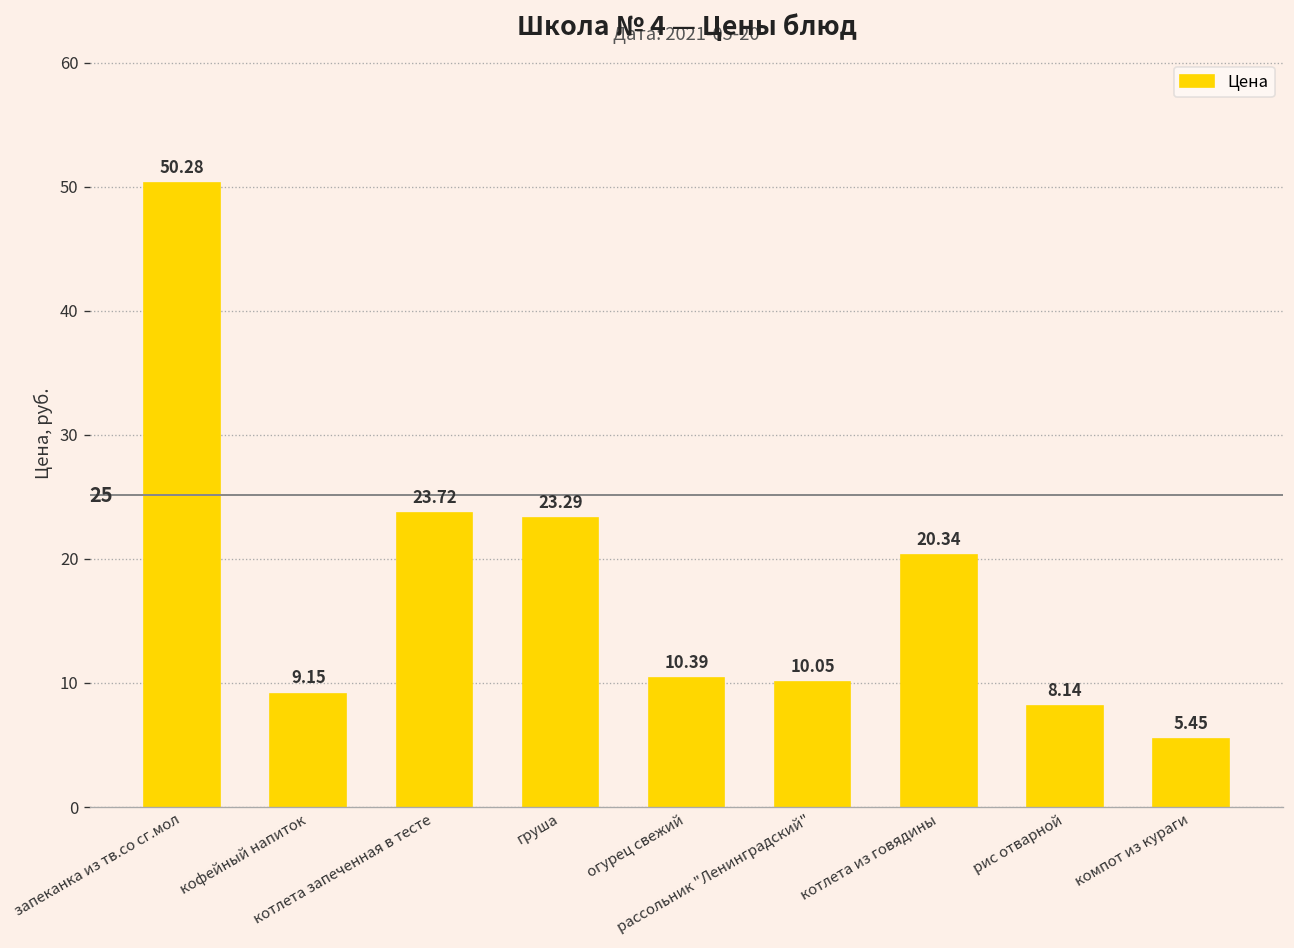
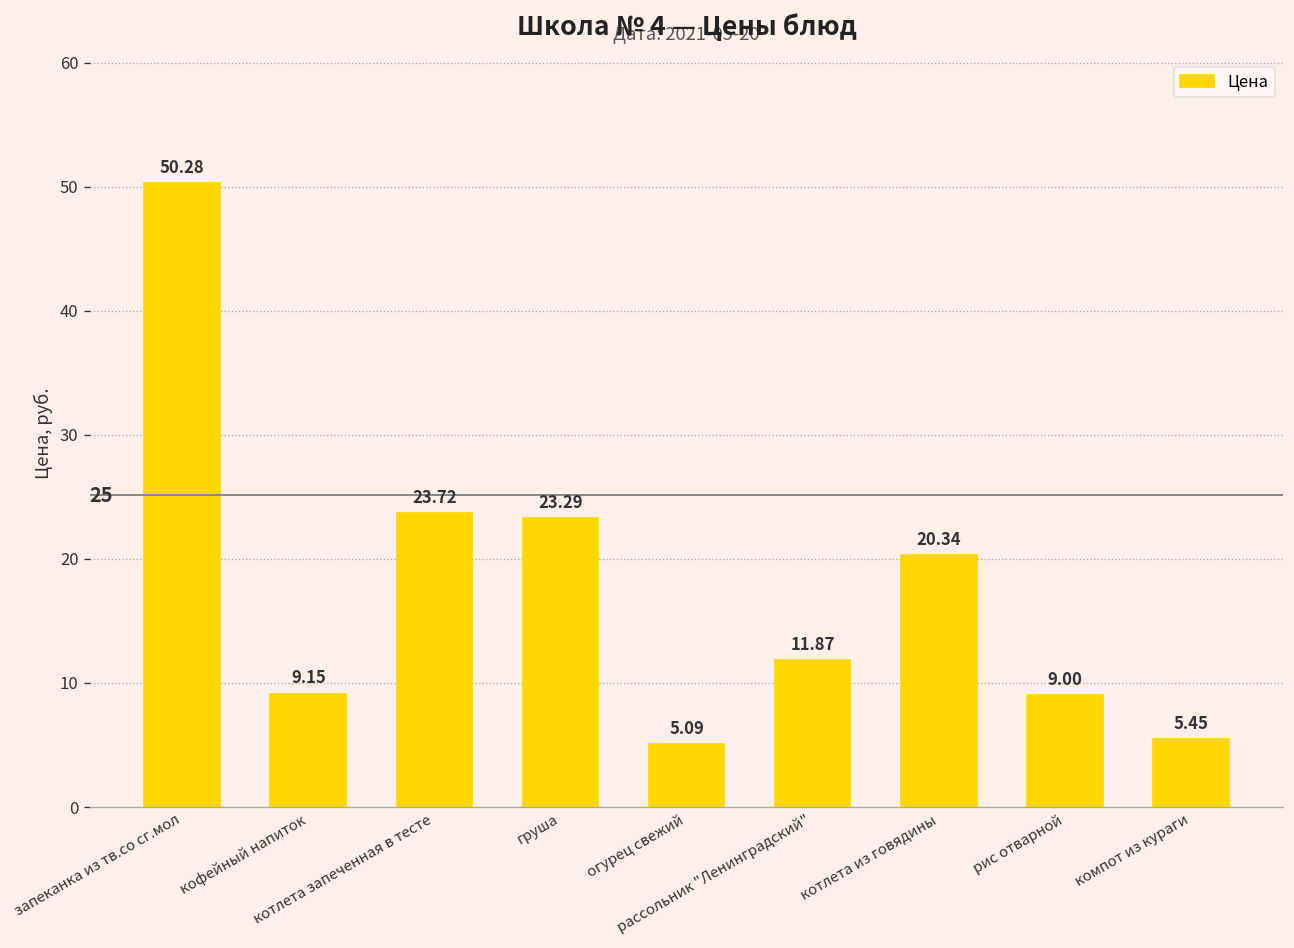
огурец свежий: 10.39 -> 5.09
рассольник "Ленинградский": 10.05 -> 11.87
рис отварной: 8.14 -> 9.00
